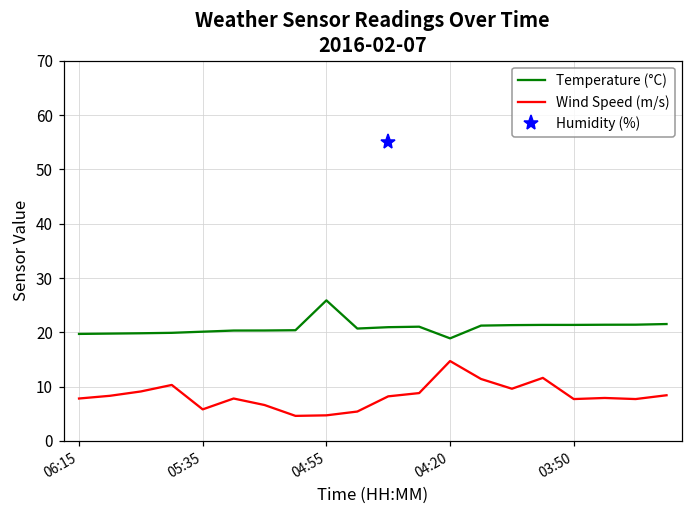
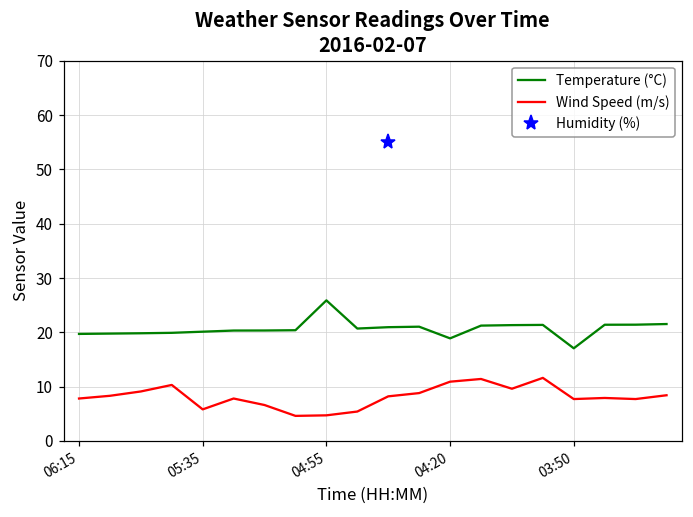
Wind Speed (m/s), 04:20: 15 -> 11
Temperature (°C), 03:50: 21 -> 17
